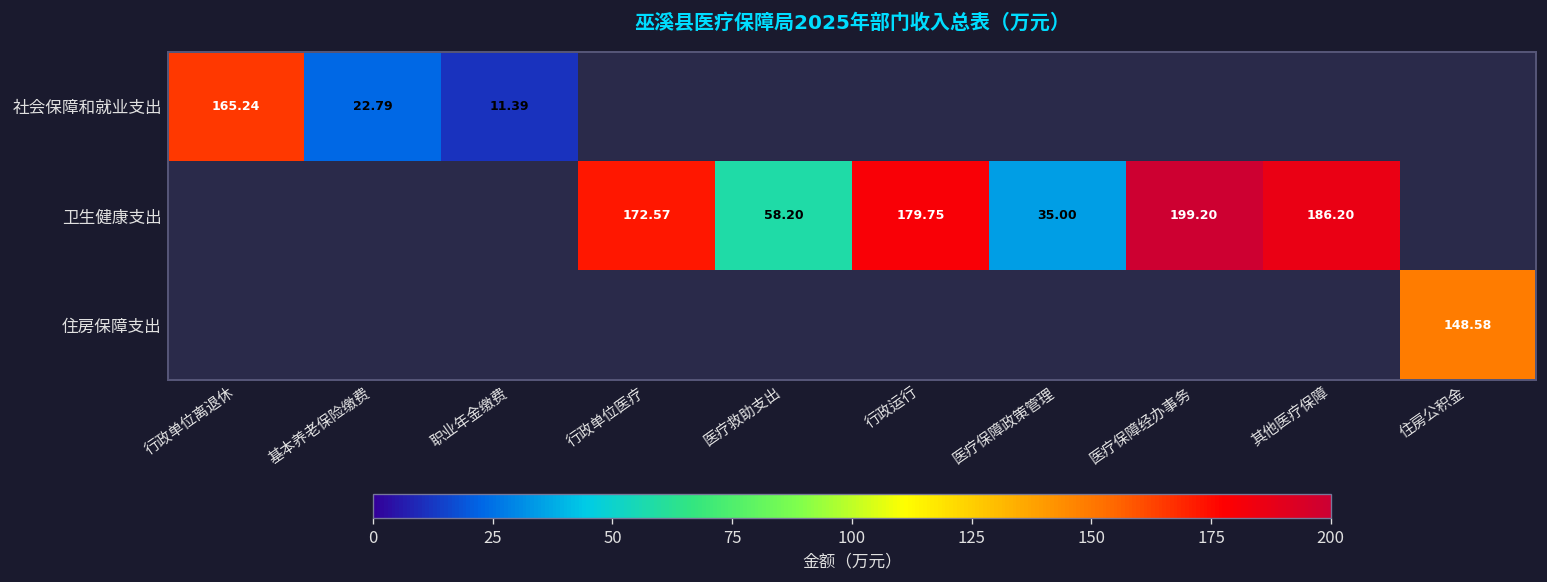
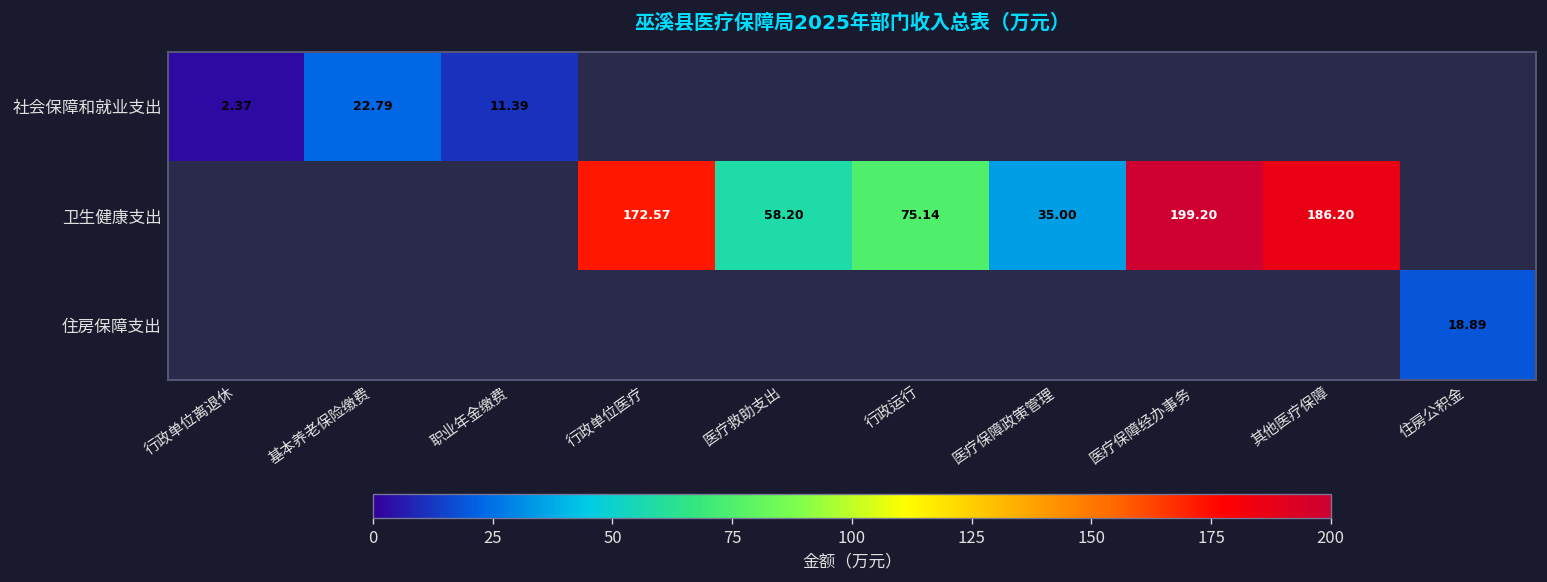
社会保障和就业支出, 行政单位离退休: 165.24 -> 2.37
卫生健康支出, 行政运行: 179.75 -> 75.14
住房保障支出, 住房公积金: 148.58 -> 18.89
